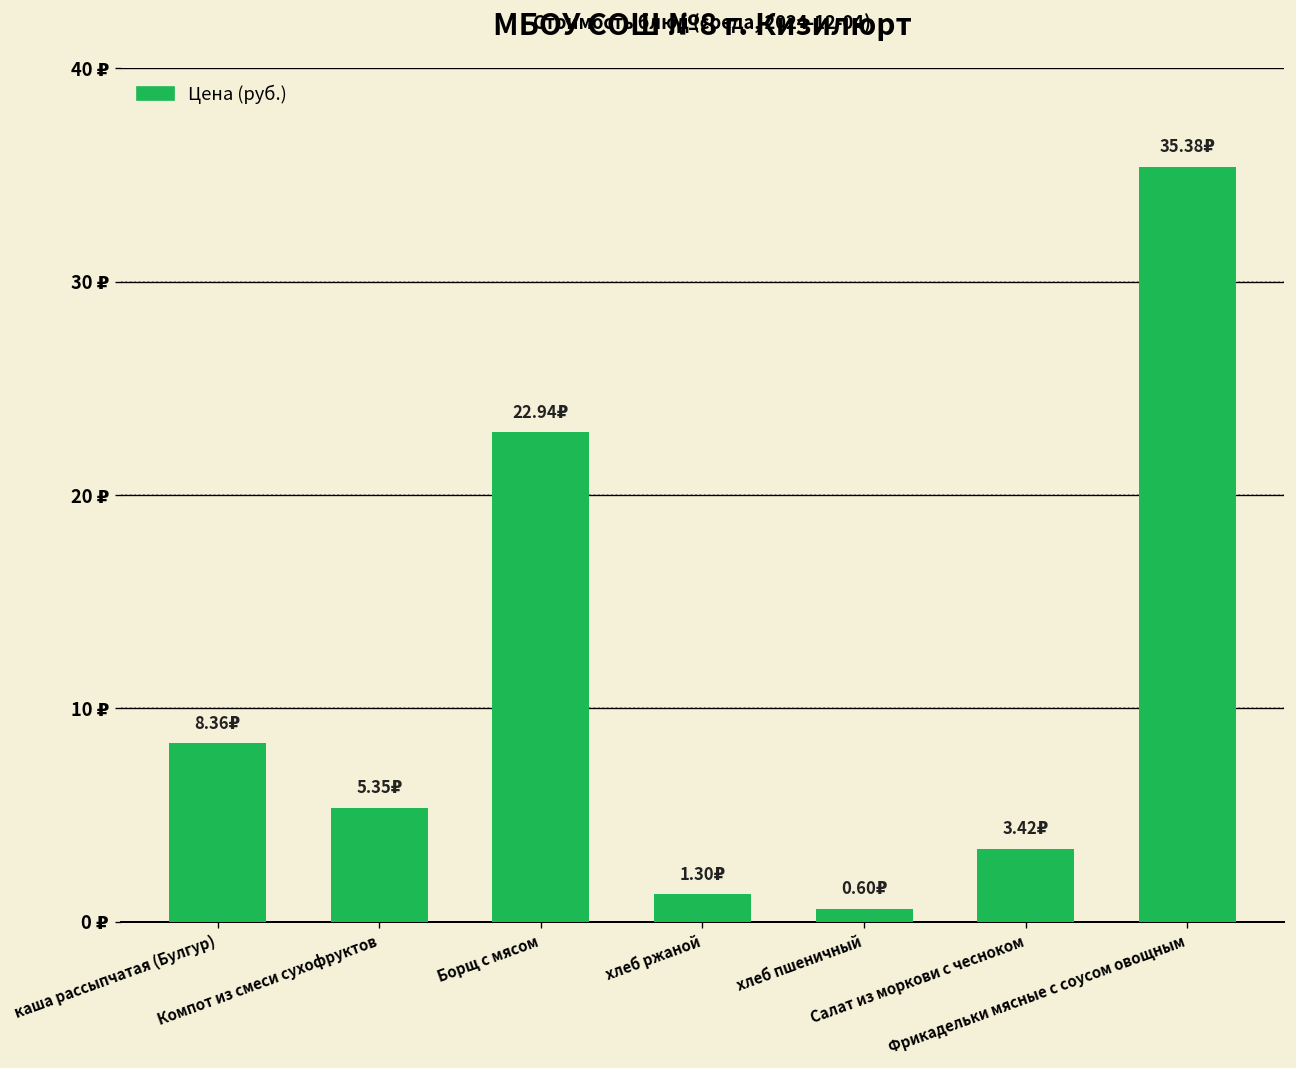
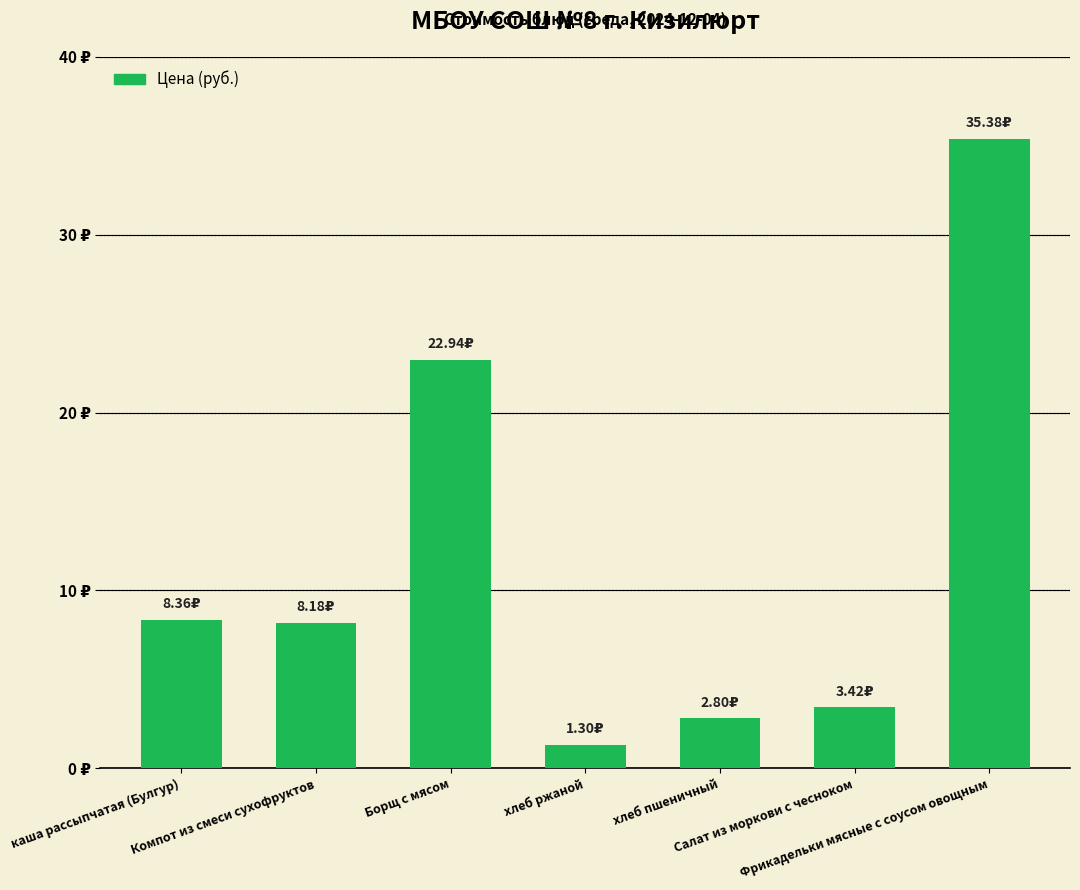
Компот из смеси сухофруктов: 5.35₽ -> 8.18₽
хлеб пшеничный: 0.60₽ -> 2.80₽
